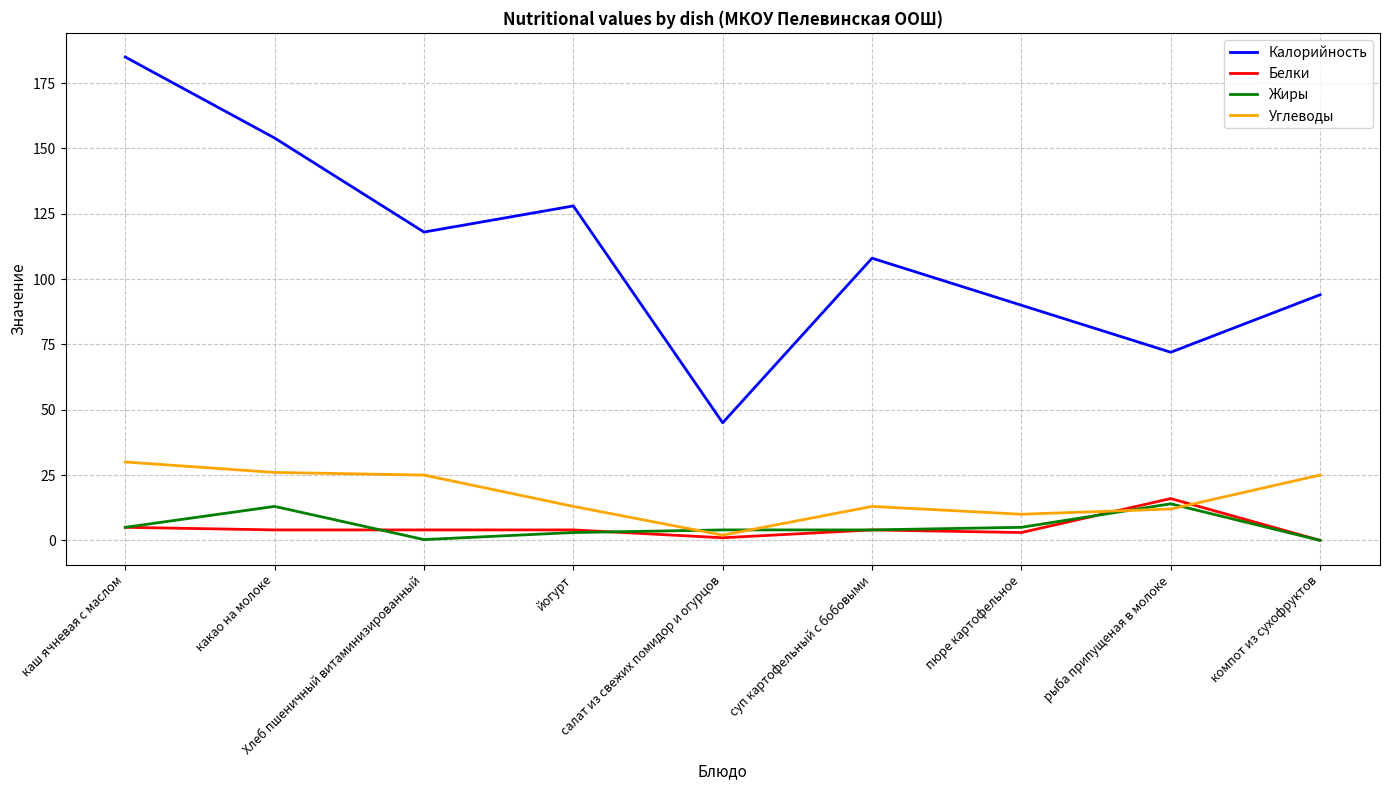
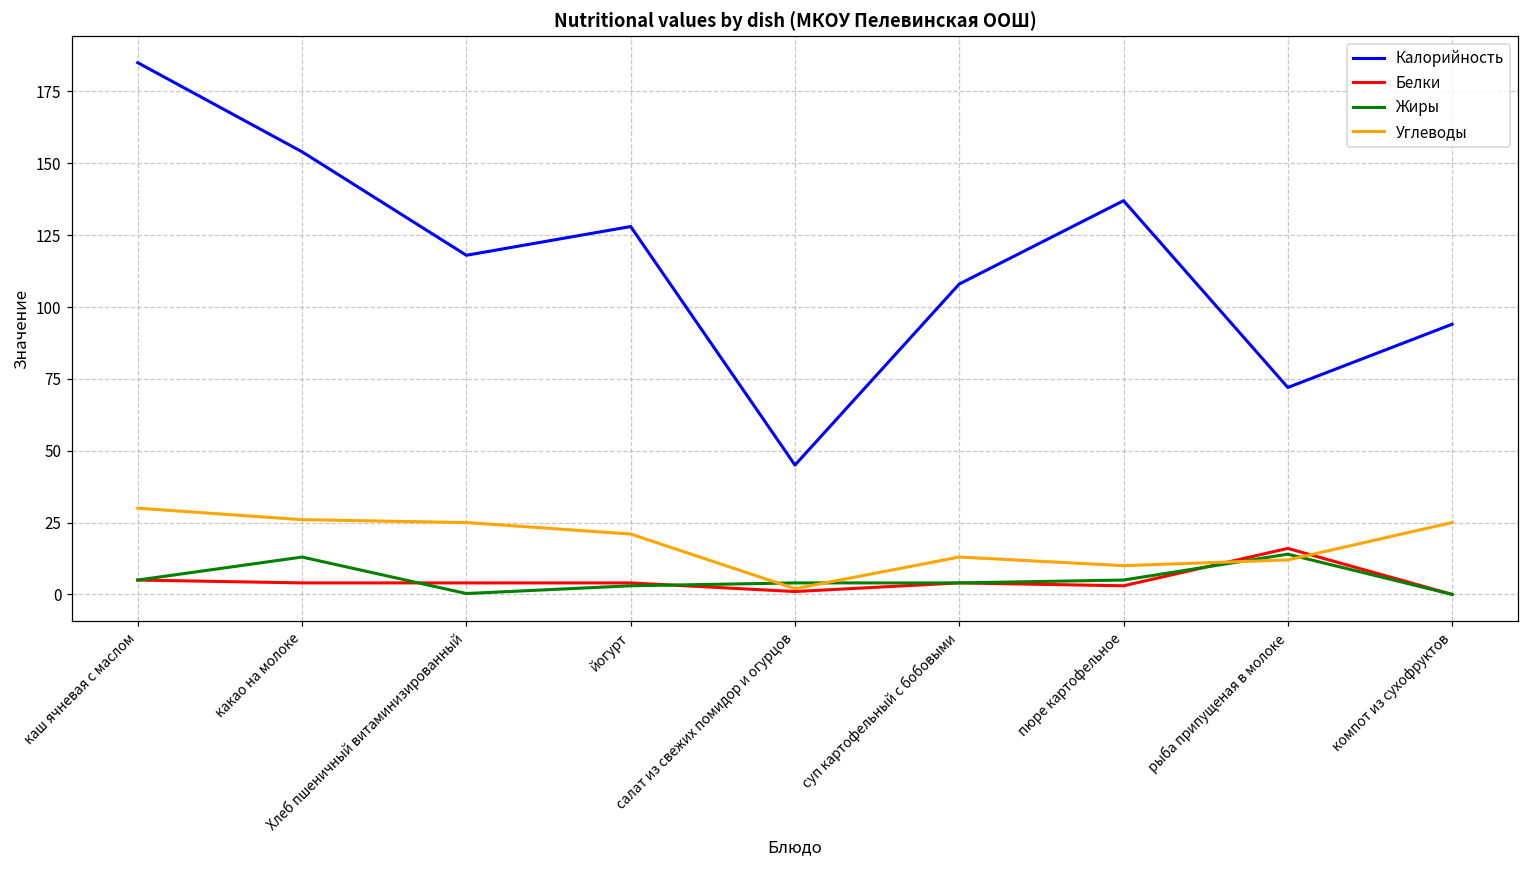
Углеводы, йогурт: 13 -> 21
Калорийность, пюре картофельное: 90 -> 137
